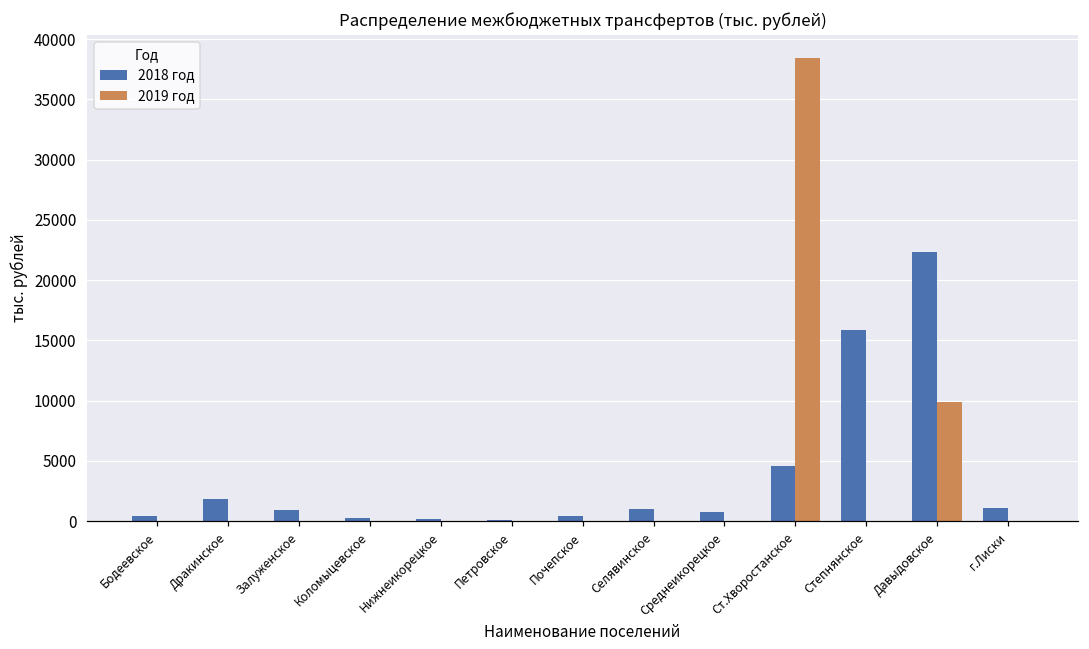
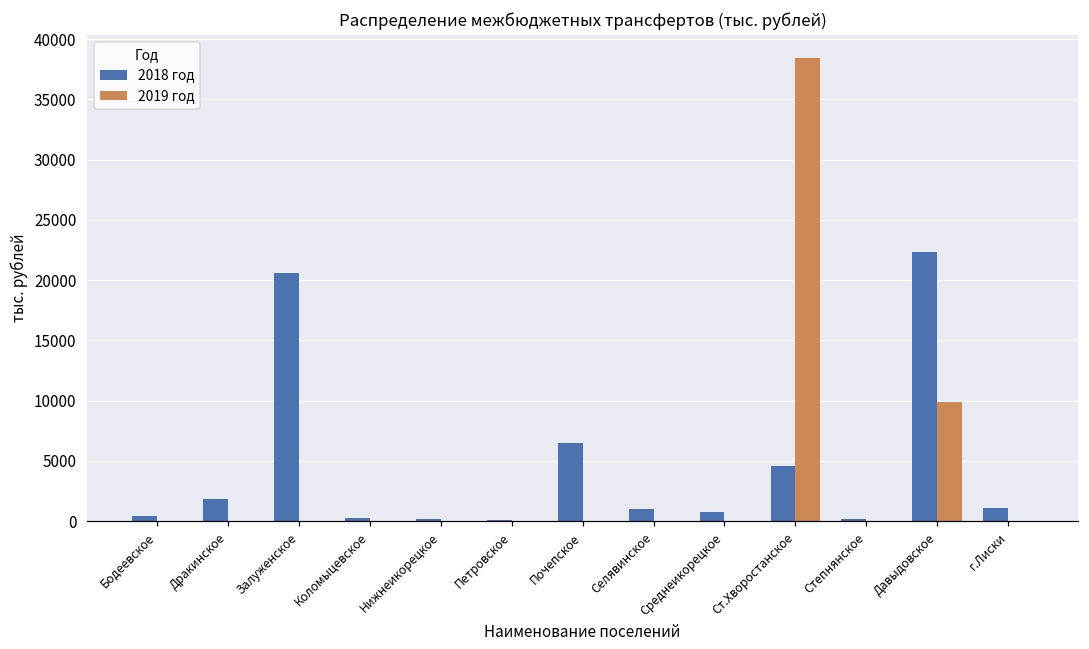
2018 год, Залуженское: 900 -> 20600
2018 год, Почепское: 500 -> 6500
2018 год, Степнянское: 15900 -> 200
